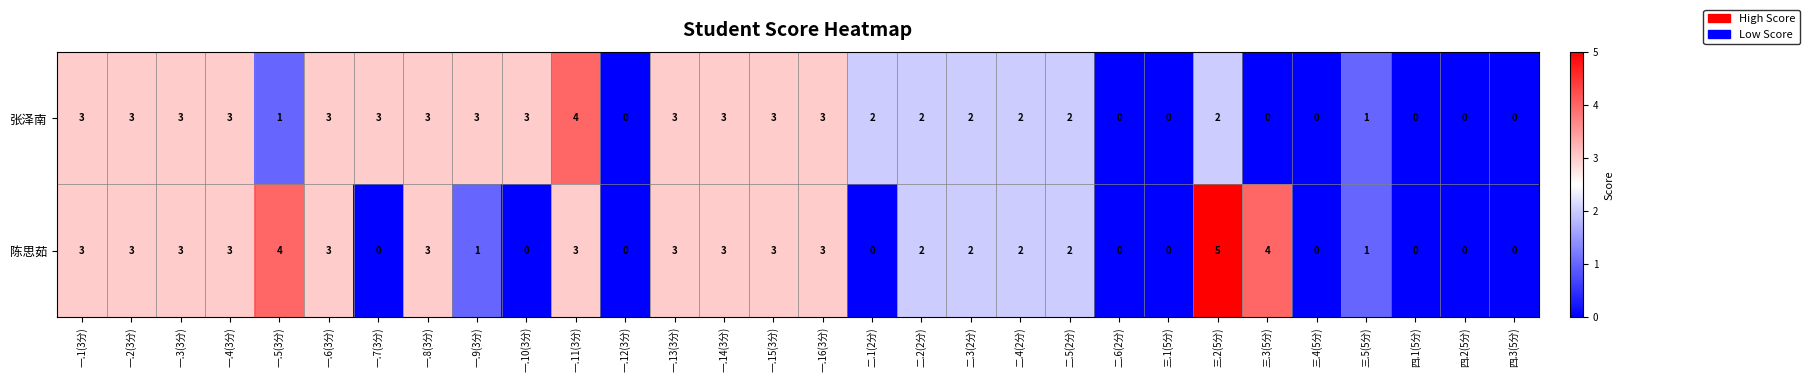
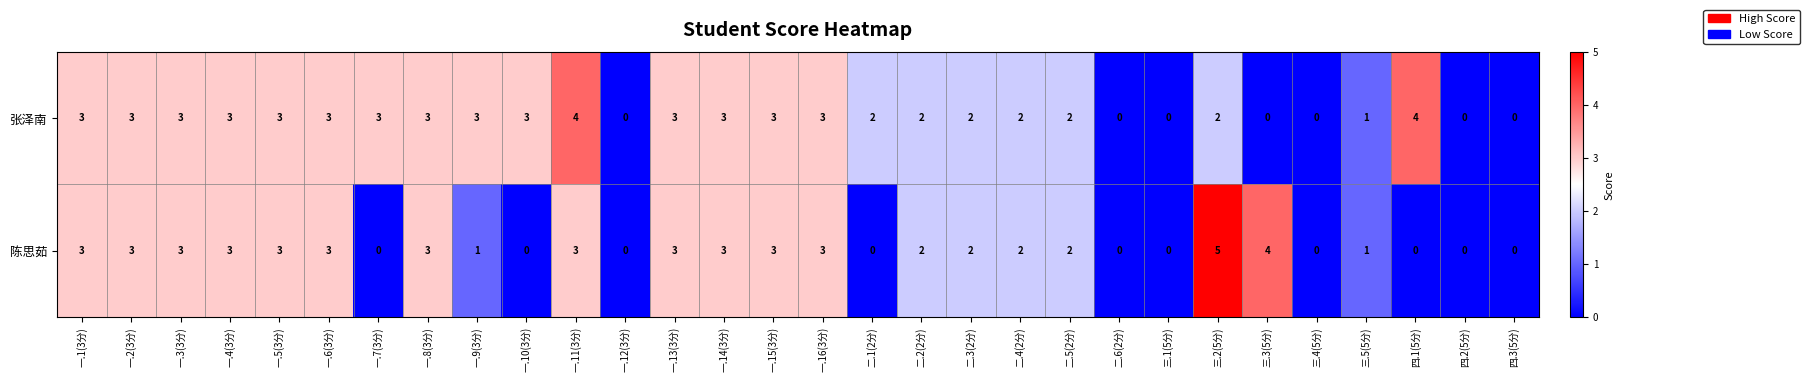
张泽南, 一.5(3分): 1 -> 3
张泽南, 四.1(5分): 0 -> 4
陈思茹, 一.5(3分): 4 -> 3
